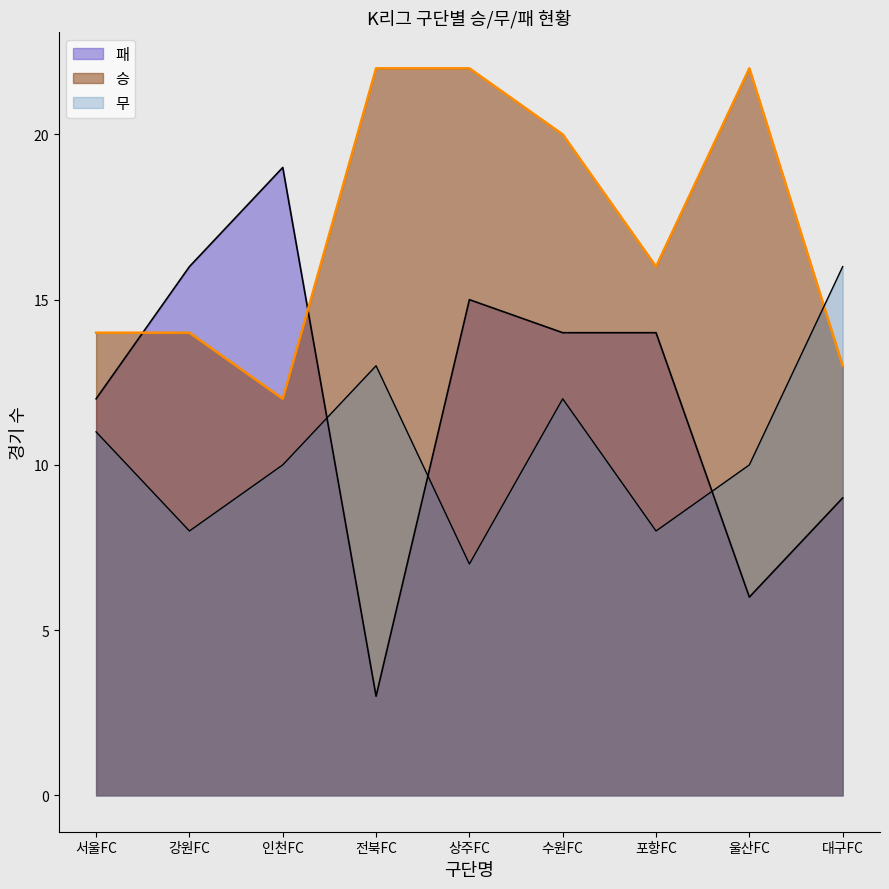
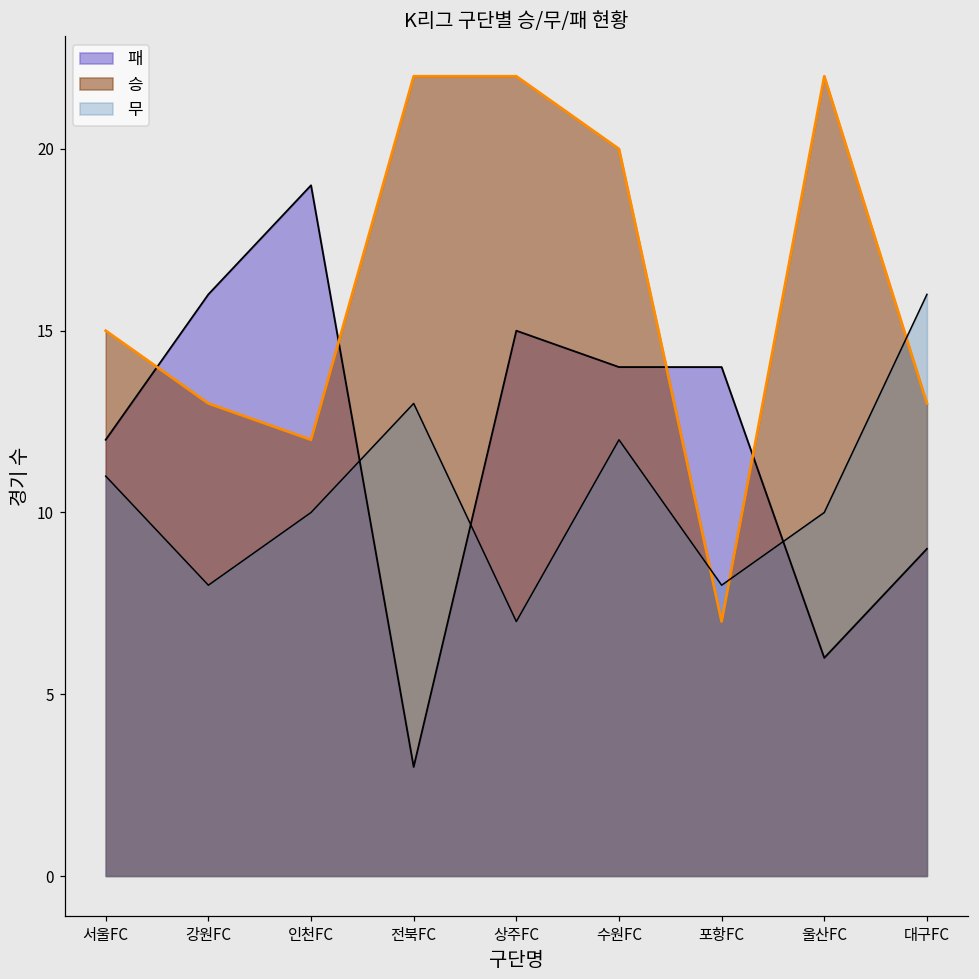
승, 서울FC: 14 -> 15
승, 강원FC: 14 -> 13
승, 포항FC: 16 -> 7
